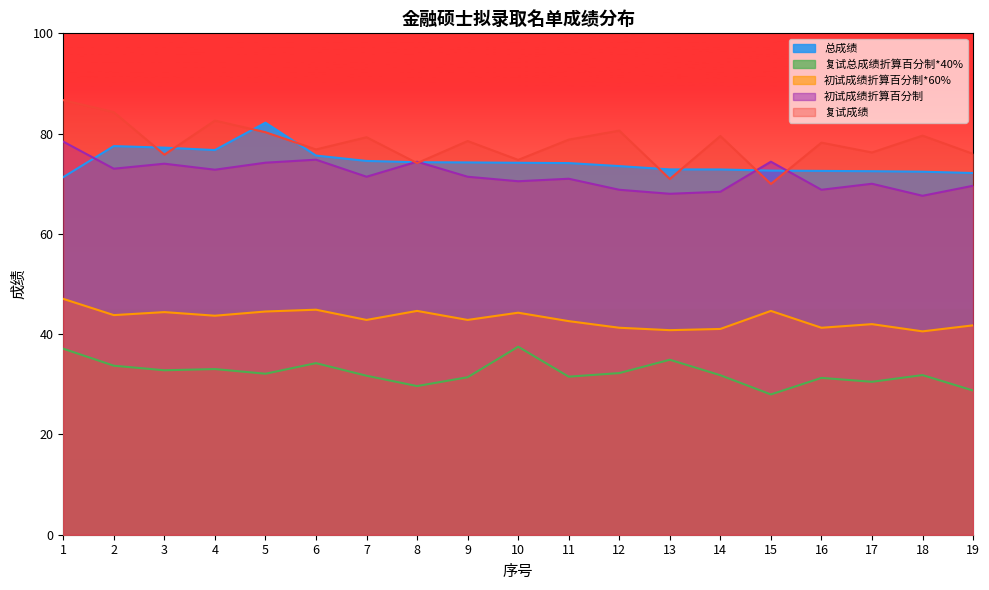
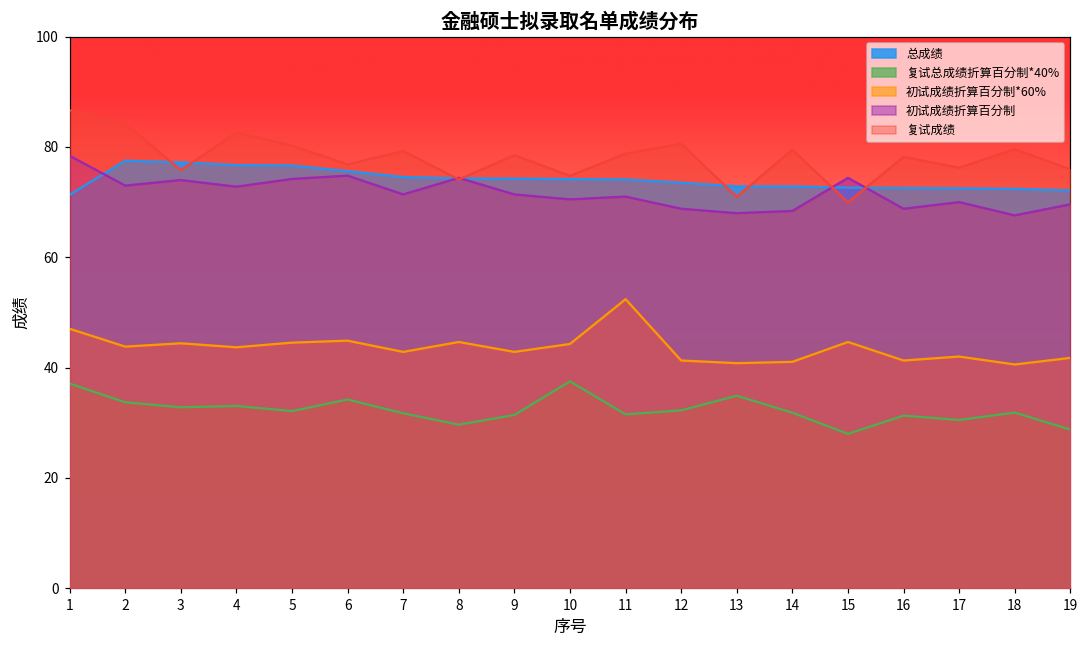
总成绩, 5: 82 -> 77
初试成绩折算百分制*60%, 11: 43 -> 52
